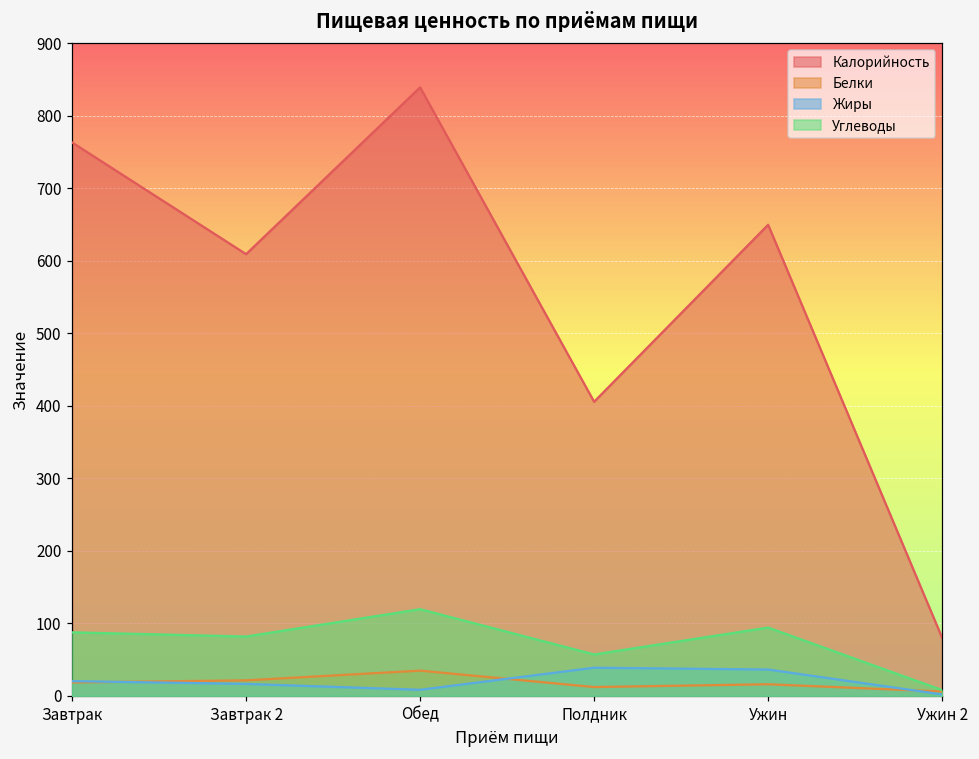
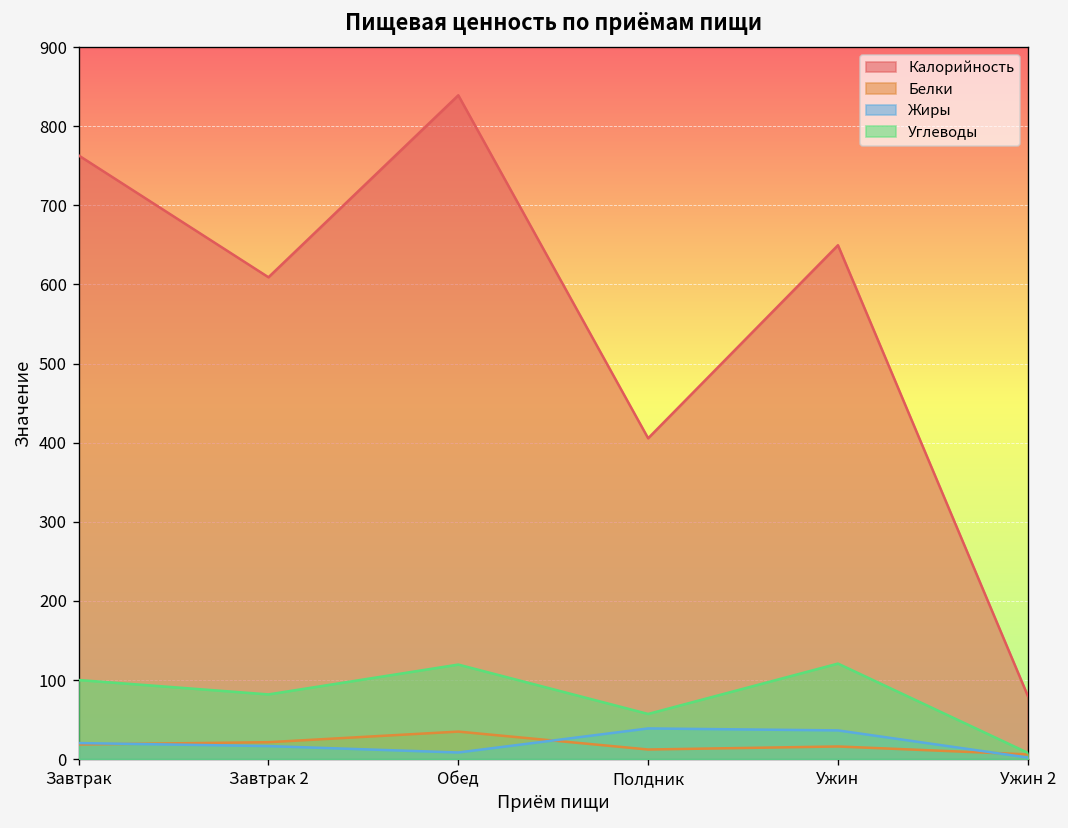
Углеводы, Завтрак: 90 -> 100
Углеводы, Ужин: 90 -> 120
